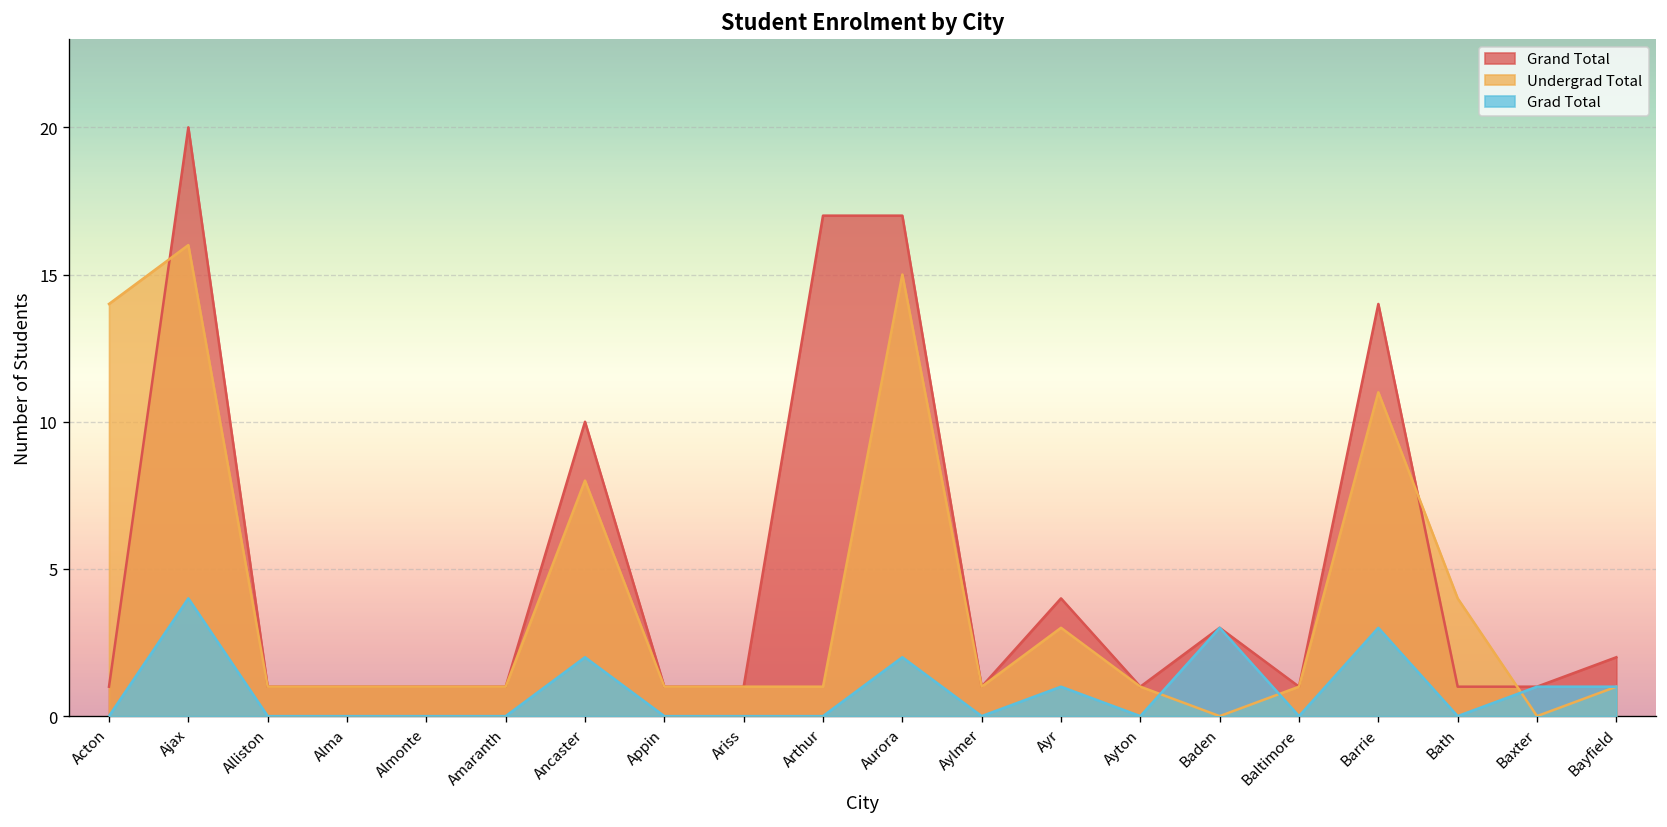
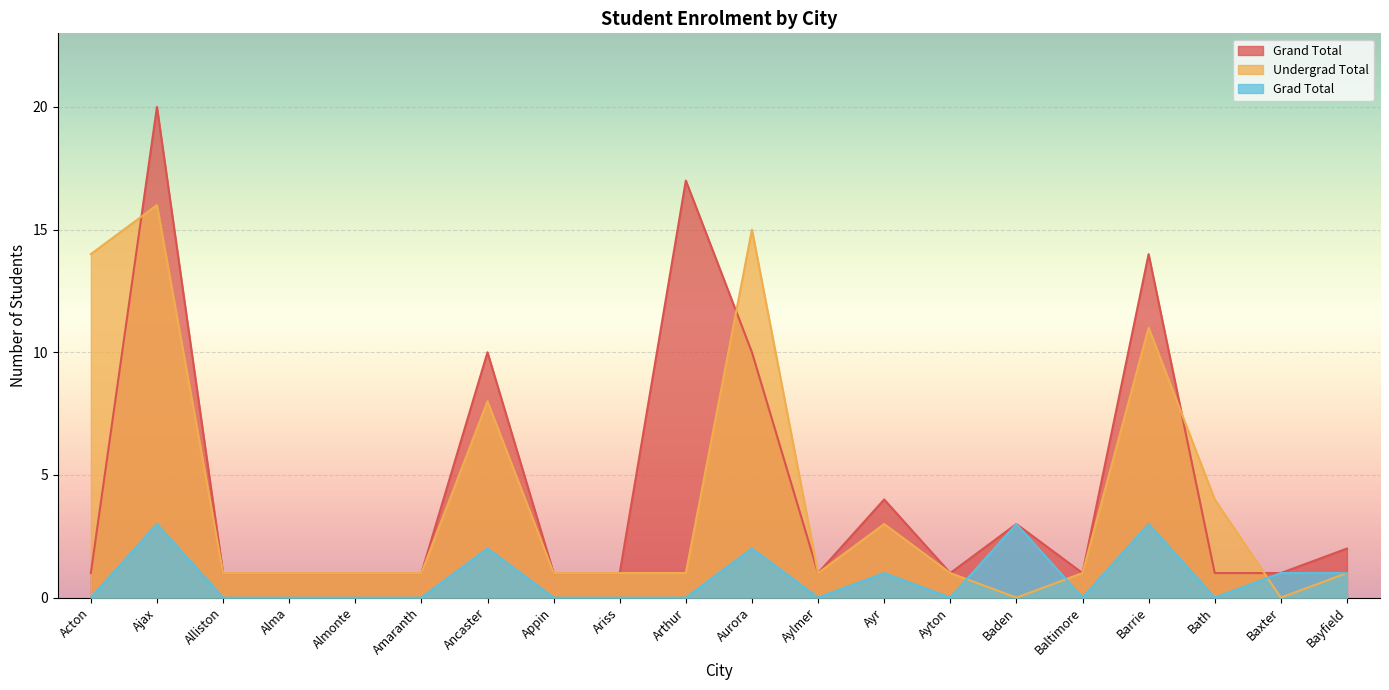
Grad Total, Ajax: 4 -> 3
Grand Total, Aurora: 17 -> 10
